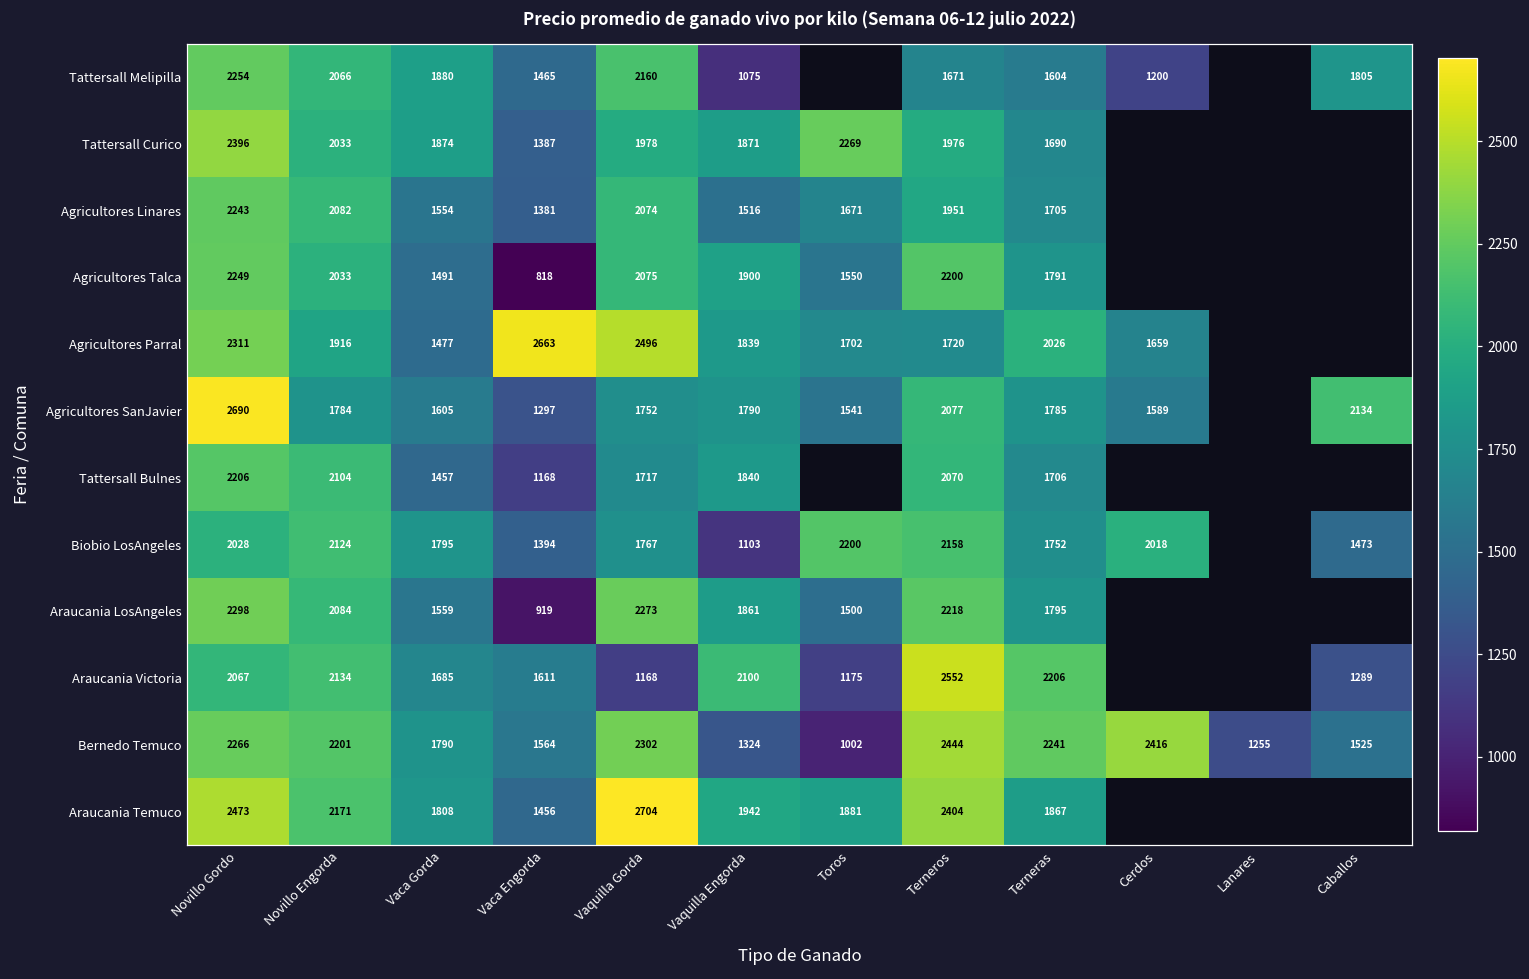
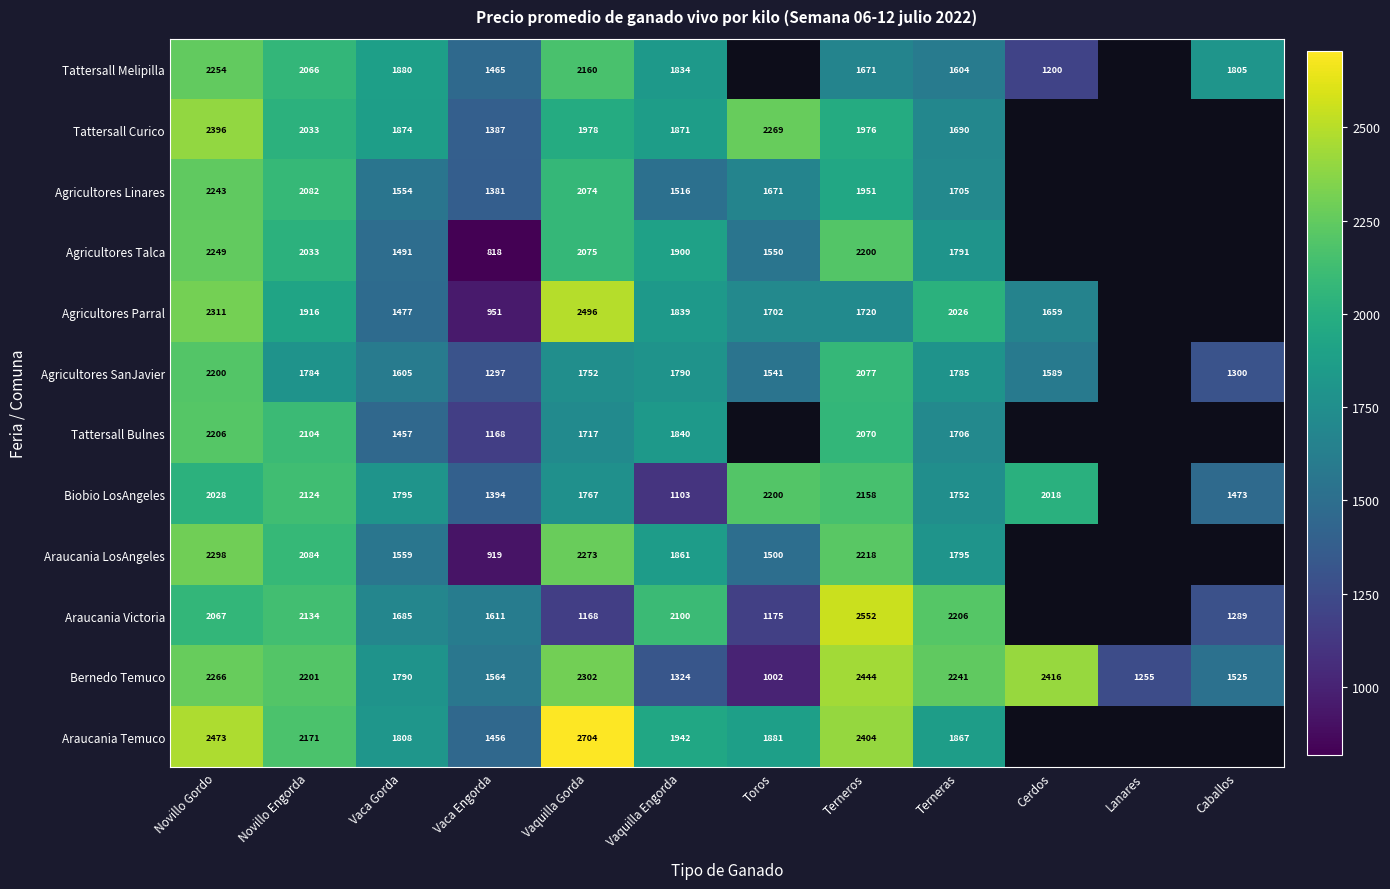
Tattersall Melipilla, Vaquilla Engorda: 1075 -> 1834
Agricultores Parral, Vaca Engorda: 2663 -> 951
Agricultores SanJavier, Novillo Gordo: 2690 -> 2200
Agricultores SanJavier, Caballos: 2134 -> 1300
